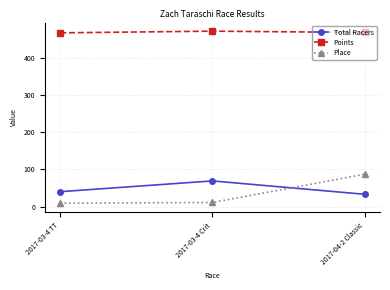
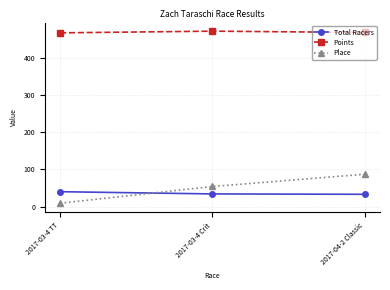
Total Racers, 2017-03-4 Crit: 70 -> 30
Place, 2017-03-4 Crit: 10 -> 50
